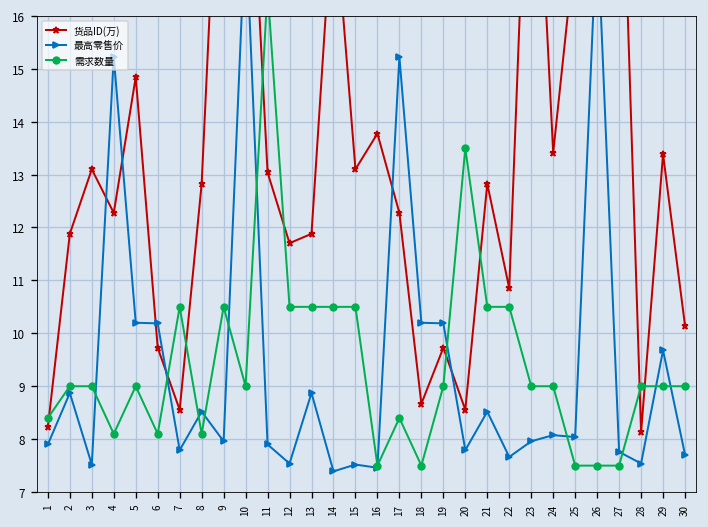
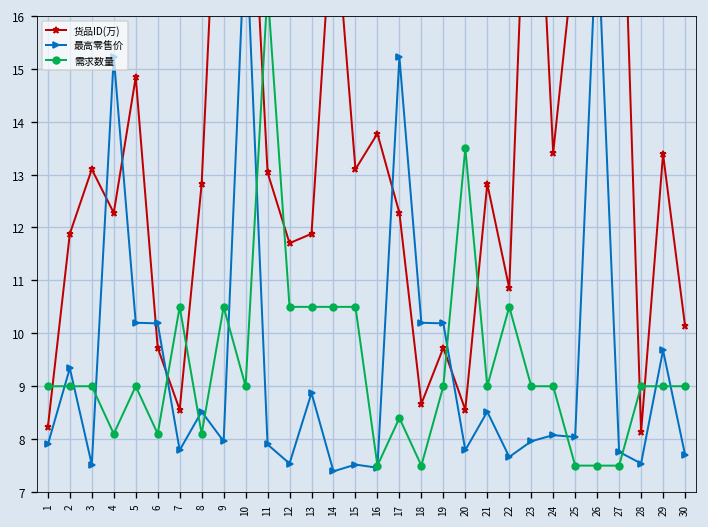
需求数量, 1: 8.4 -> 9.0
最高零售价, 2: 8.9 -> 9.3
需求数量, 21: 10.5 -> 9.0
